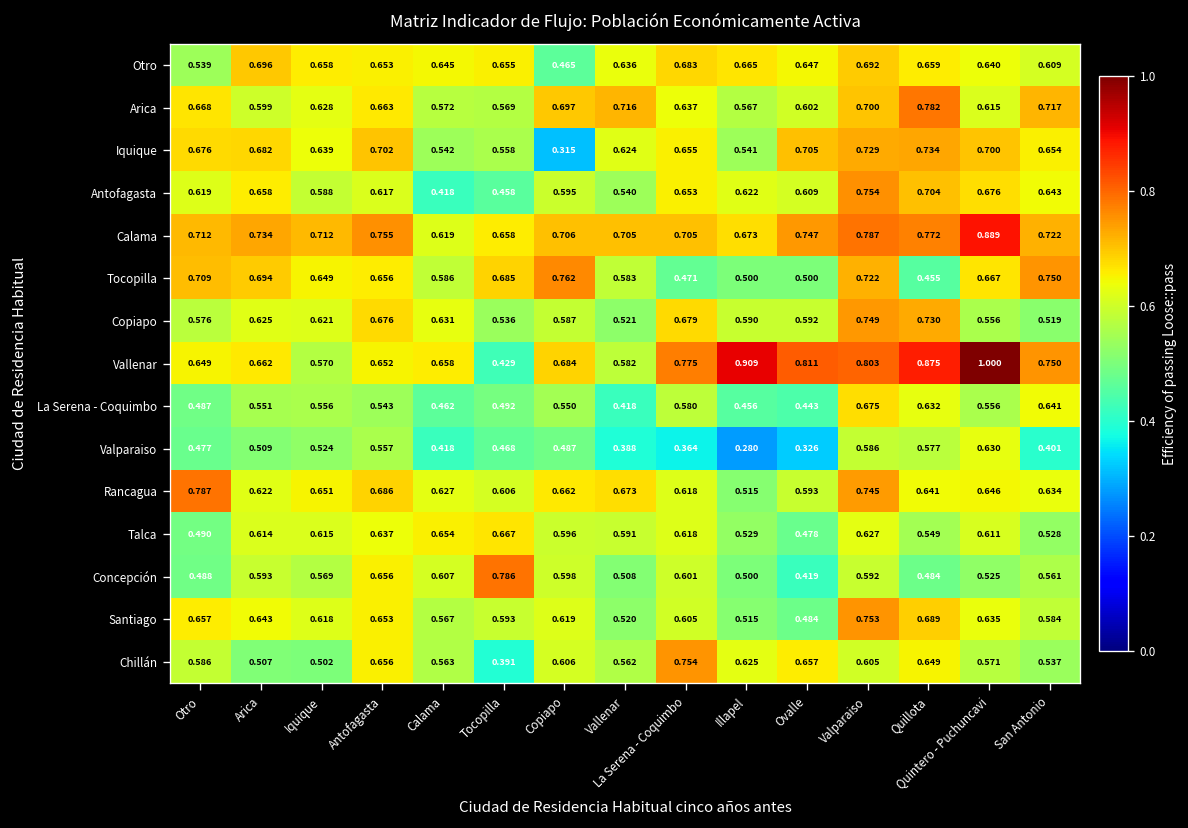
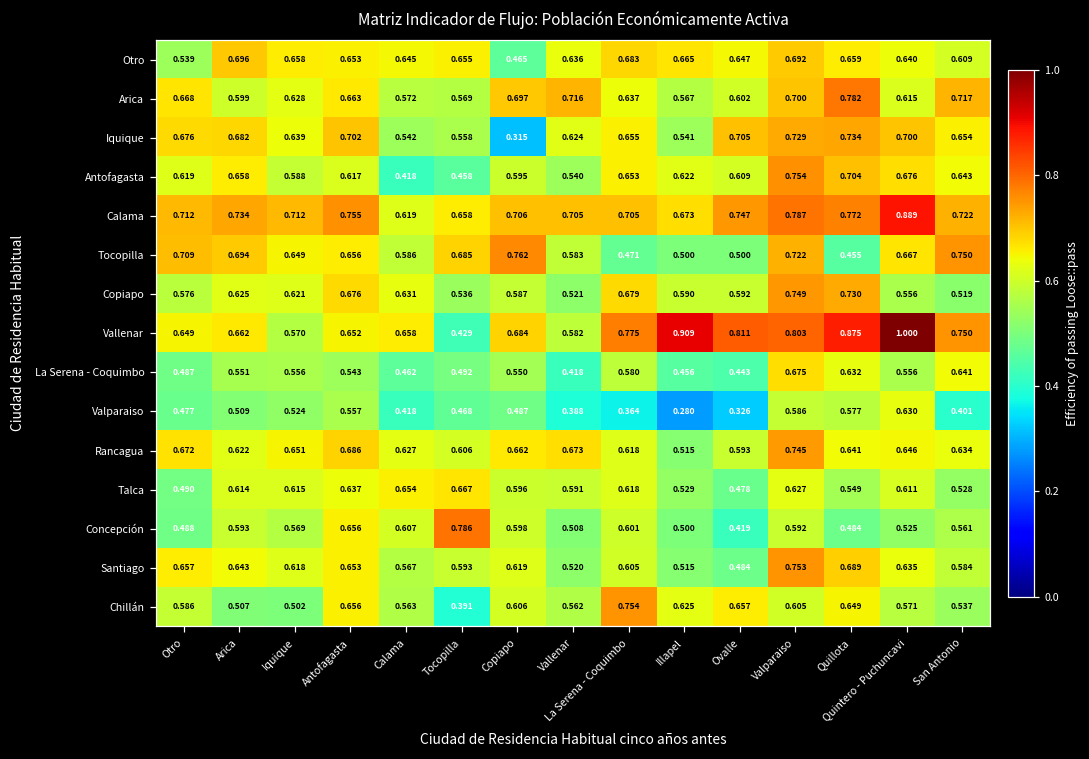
Rancagua, Otro: 0.787 -> 0.672
